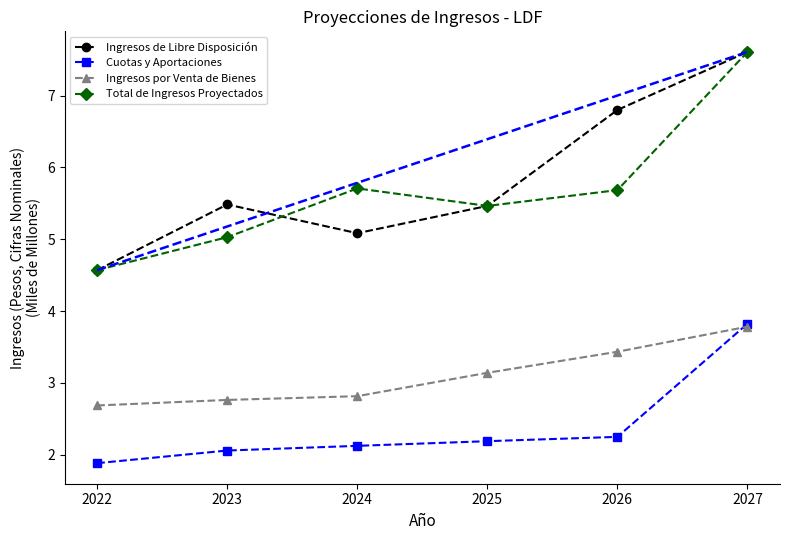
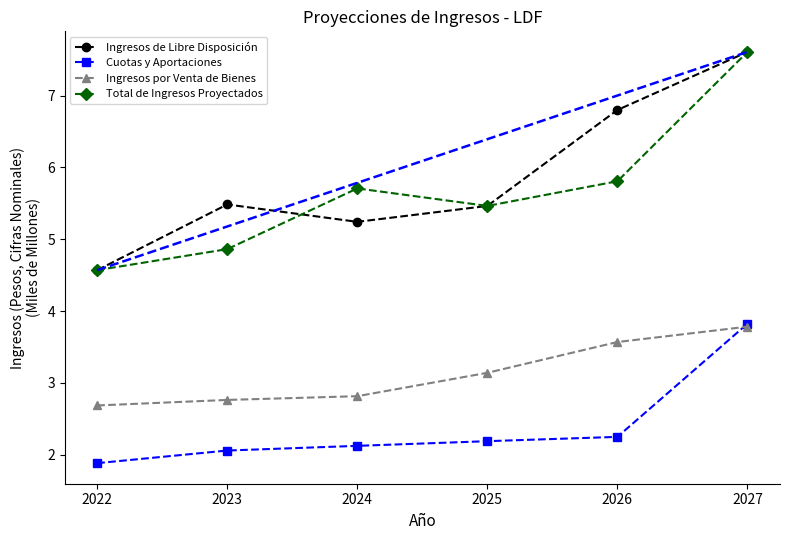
Total de Ingresos Proyectados, 2023: 5.0 -> 4.9
Ingresos de Libre Disposición, 2024: 5.1 -> 5.2
Ingresos por Venta de Bienes, 2026: 3.4 -> 3.6
Total de Ingresos Proyectados, 2026: 5.7 -> 5.8
